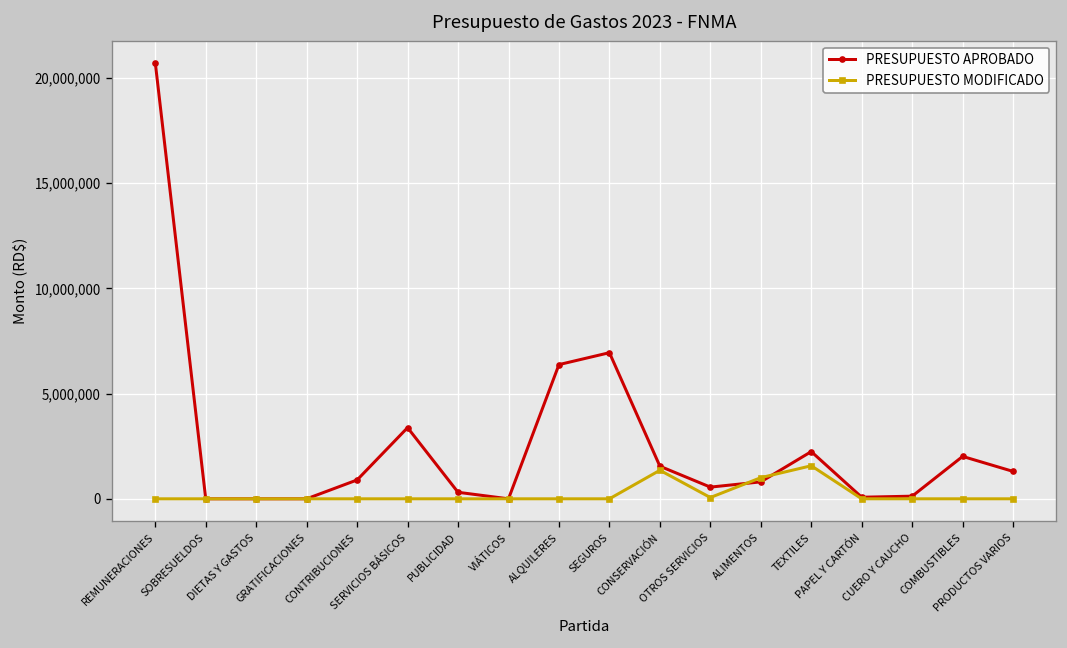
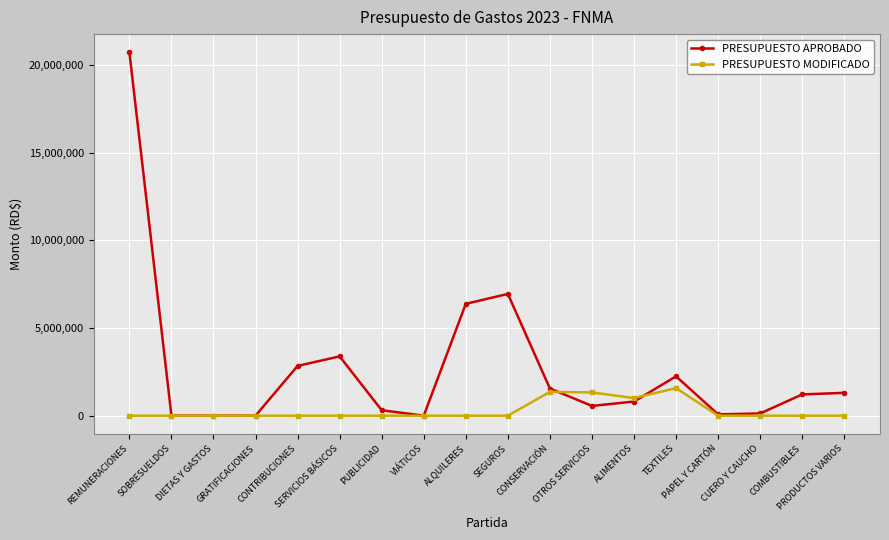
PRESUPUESTO APROBADO, CONTRIBUCIONES: 900,000 -> 2,800,000
PRESUPUESTO MODIFICADO, OTROS SERVICIOS: 100,000 -> 1,300,000
PRESUPUESTO APROBADO, COMBUSTIBLES: 2,000,000 -> 1,200,000
